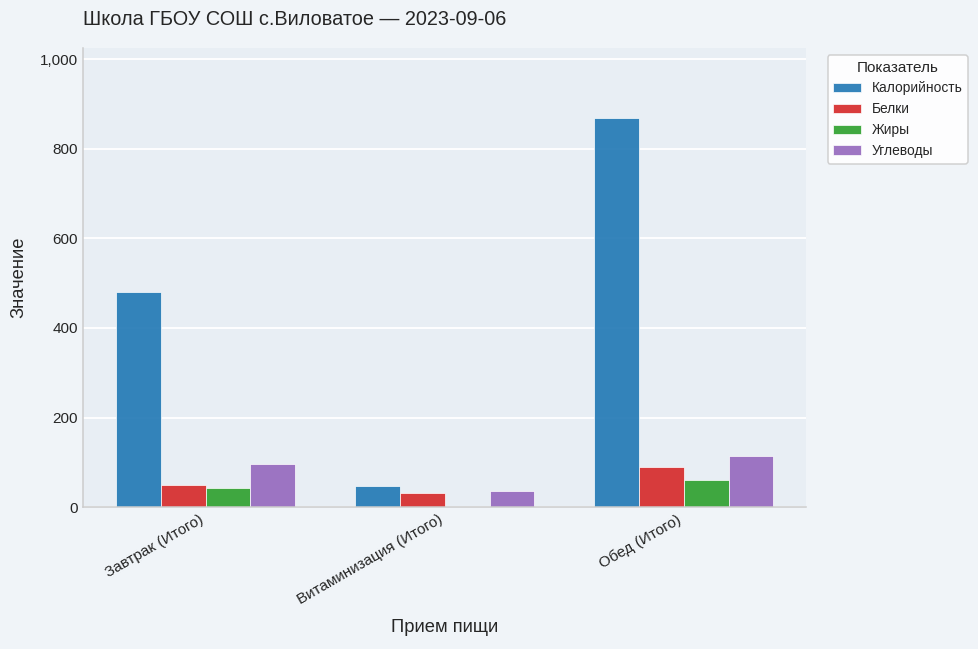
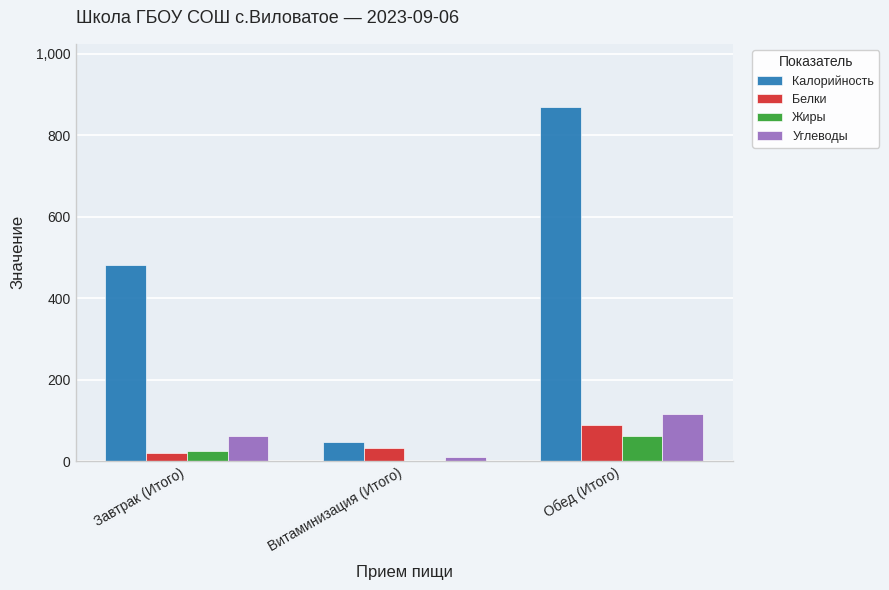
Белки, Завтрак (Итого): 50 -> 20
Жиры, Завтрак (Итого): 40 -> 20
Углеводы, Завтрак (Итого): 100 -> 60
Углеводы, Витаминизация (Итого): 40 -> 10
